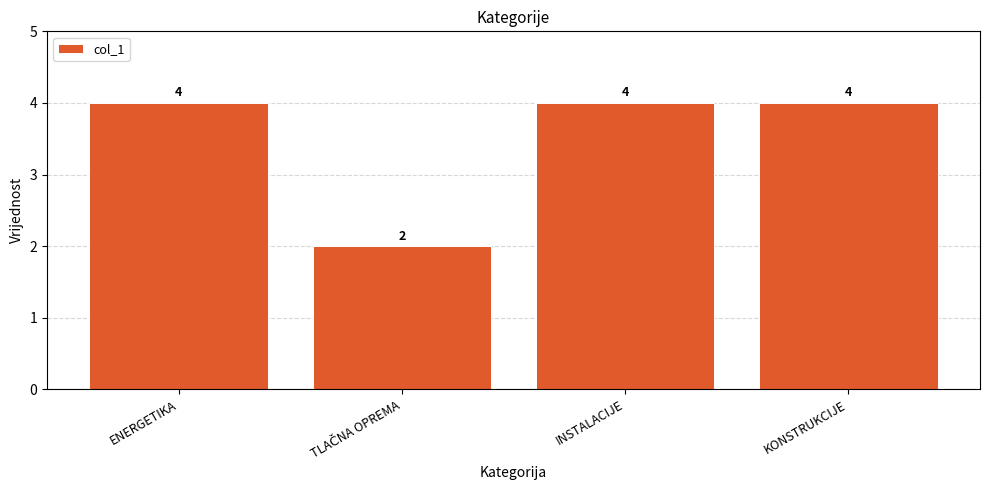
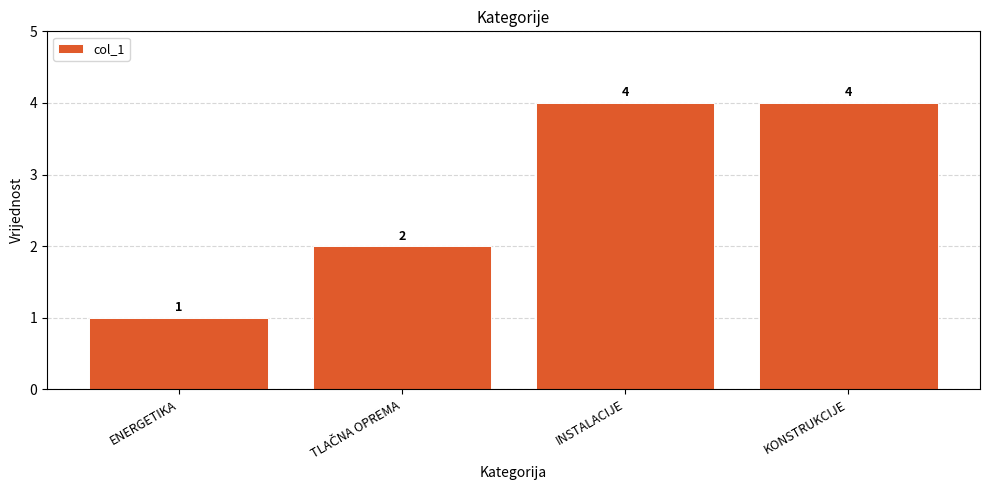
ENERGETIKA: 4 -> 1
